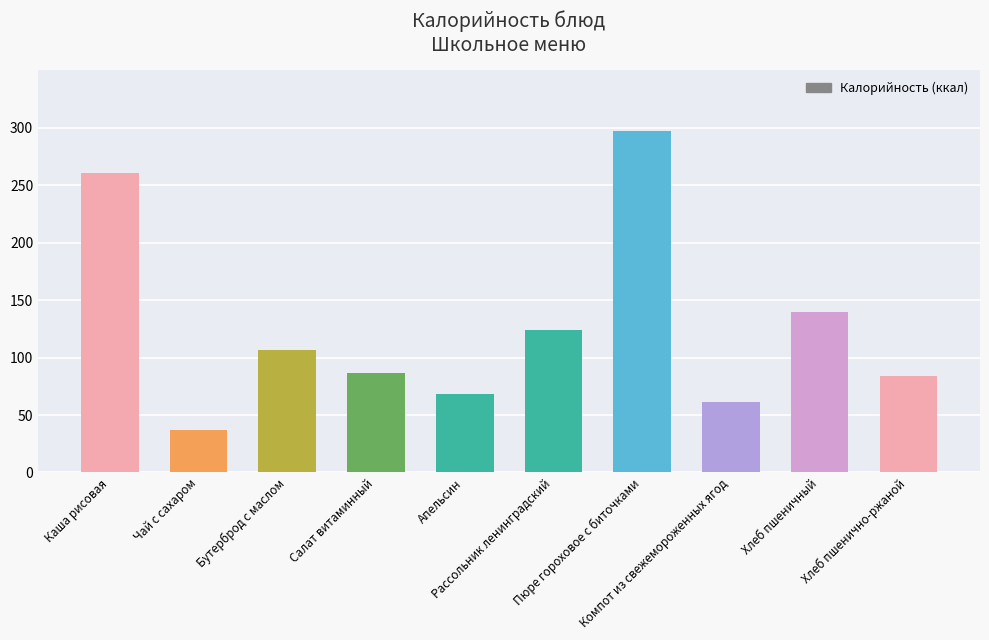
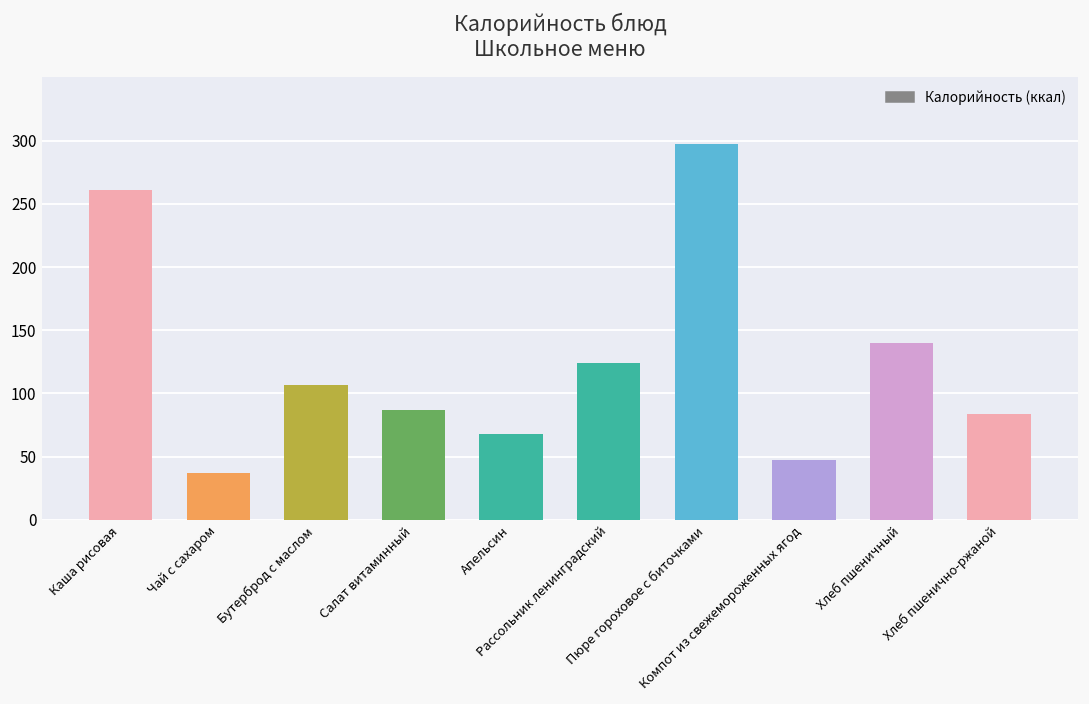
Компот из свежемороженных ягод: 61 -> 47
